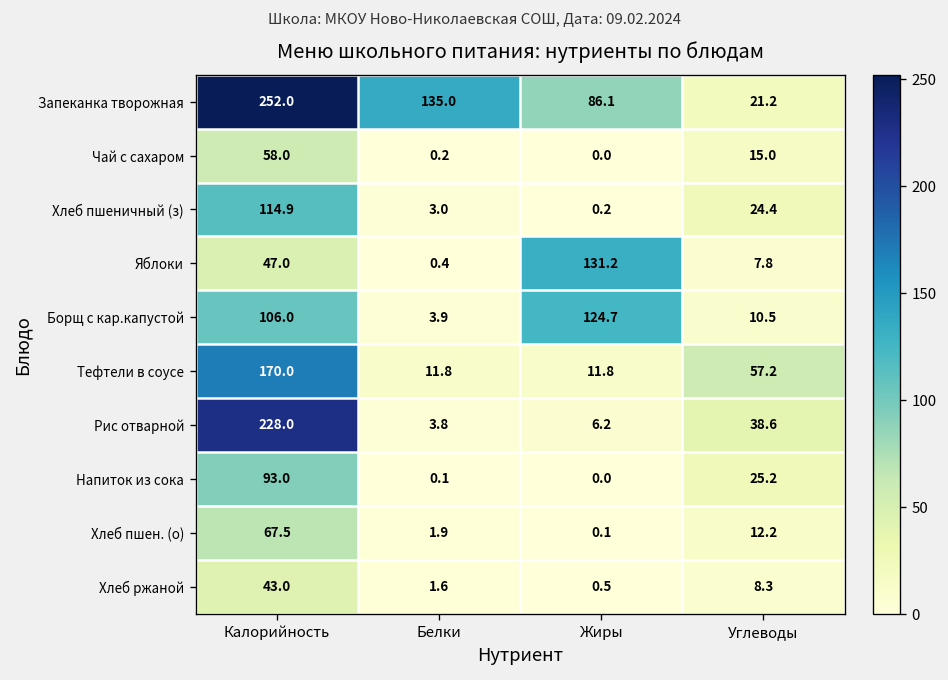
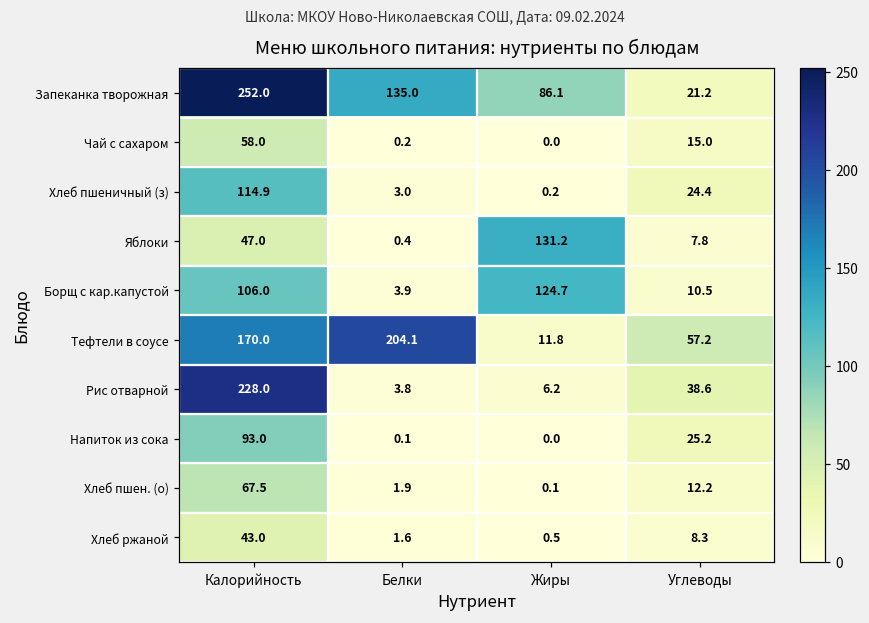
Тефтели в соусе, Белки: 11.8 -> 204.1
